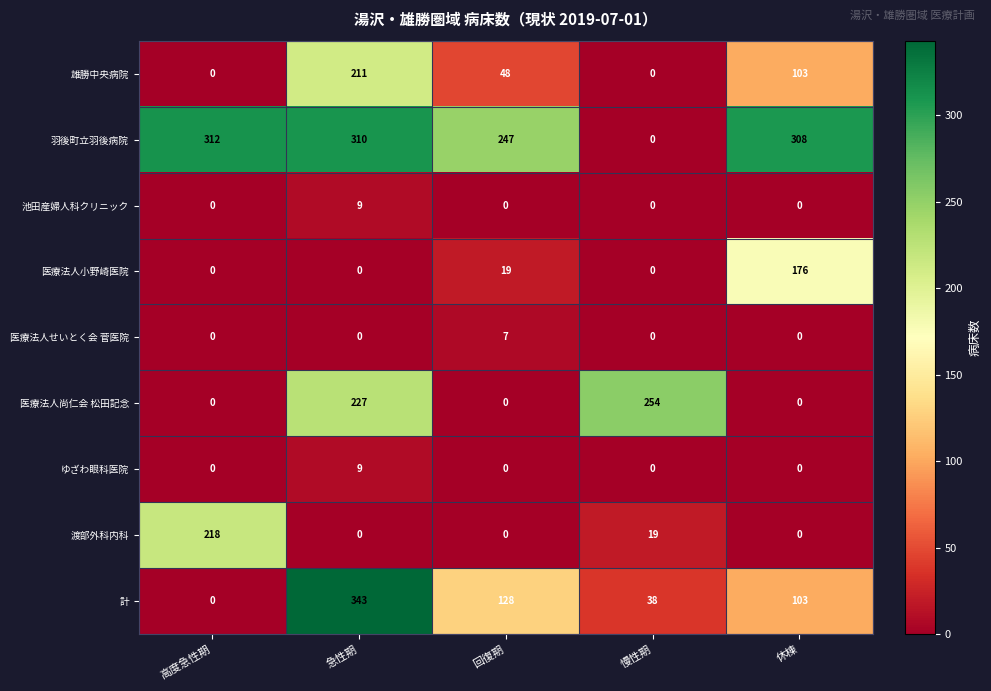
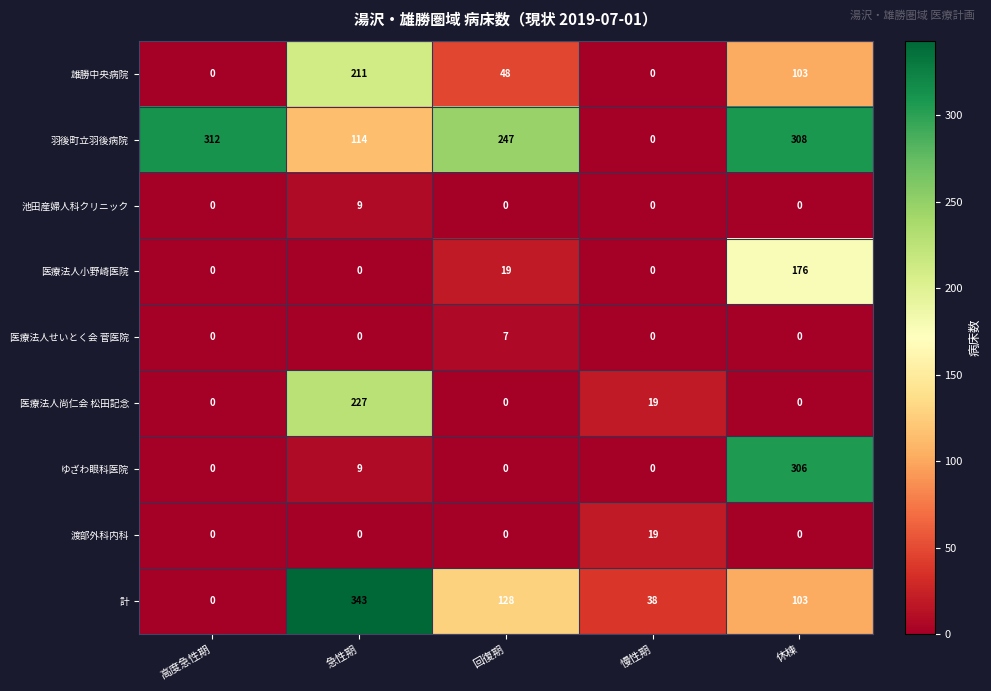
羽後町立羽後病院, 急性期: 310 -> 114
医療法人尚仁会 松田記念, 慢性期: 254 -> 19
ゆざわ眼科医院, 休棟: 0 -> 306
渡部外科内科, 高度急性期: 218 -> 0
